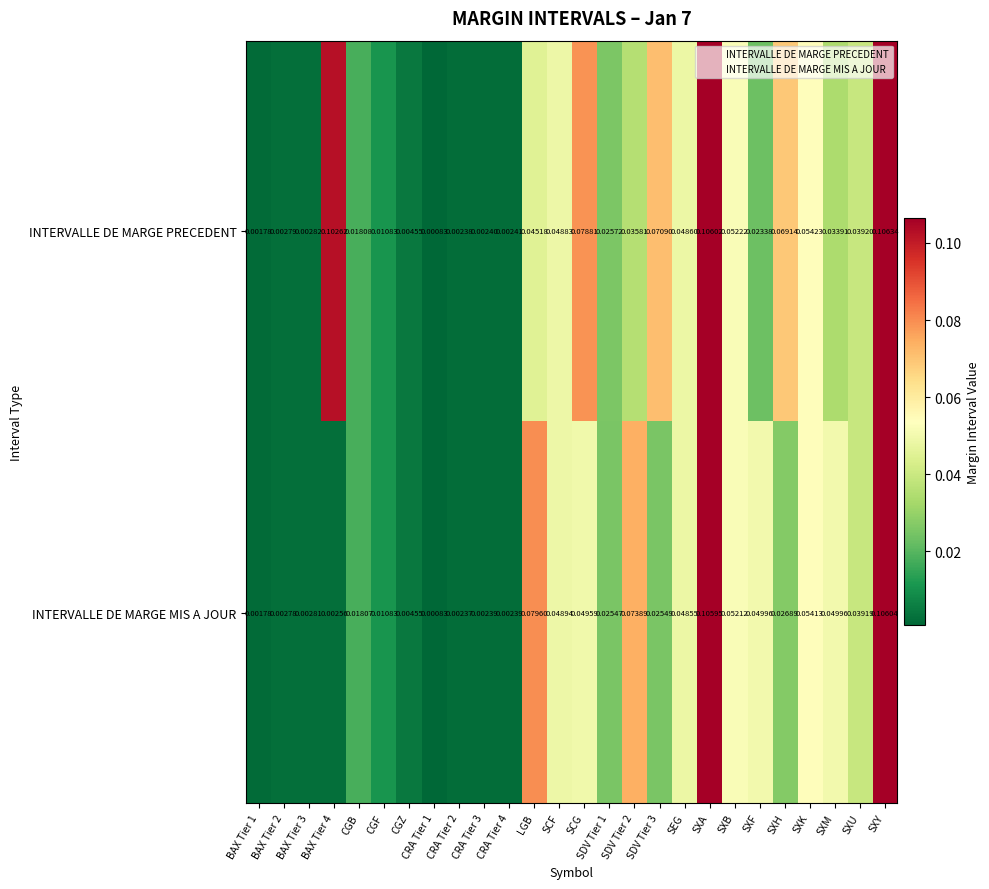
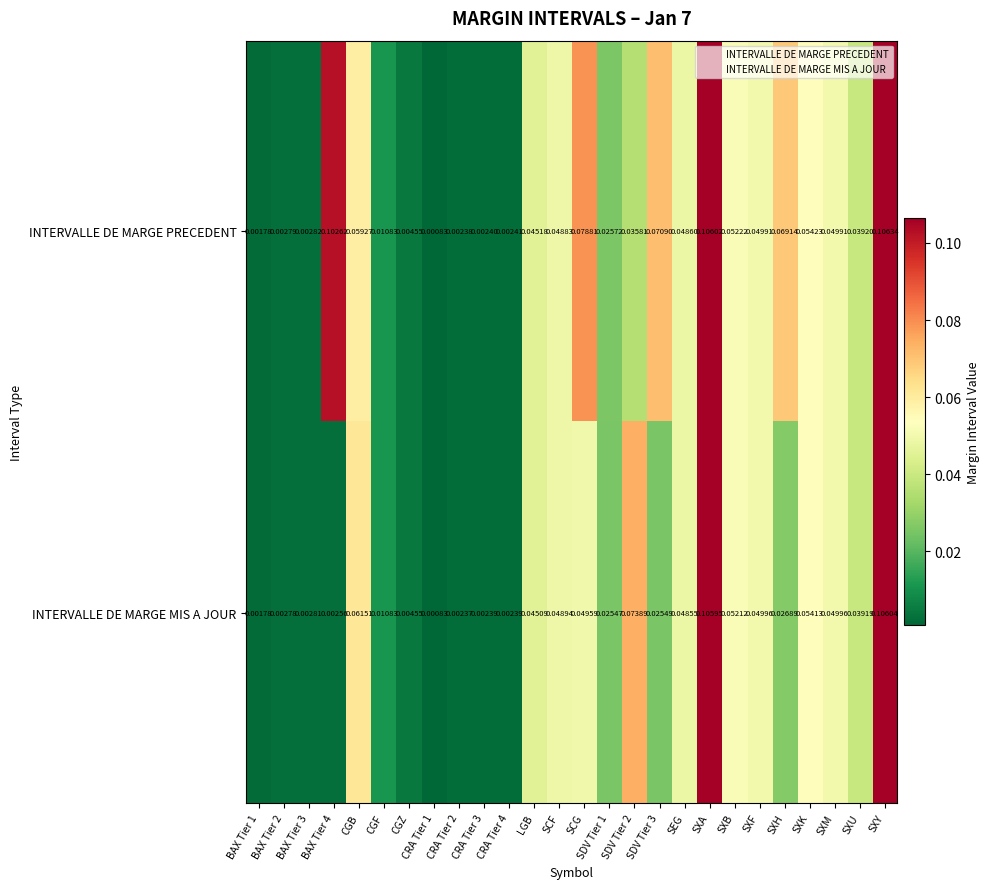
INTERVALLE DE MARGE PRECEDENT, CGB: 0.01808 -> 0.05927
INTERVALLE DE MARGE PRECEDENT, SXF: 0.02338 -> 0.04991
INTERVALLE DE MARGE PRECEDENT, SXM: 0.03391 -> 0.04991
INTERVALLE DE MARGE MIS A JOUR, CGB: 0.01807 -> 0.06151
INTERVALLE DE MARGE MIS A JOUR, LGB: 0.07960 -> 0.04509
